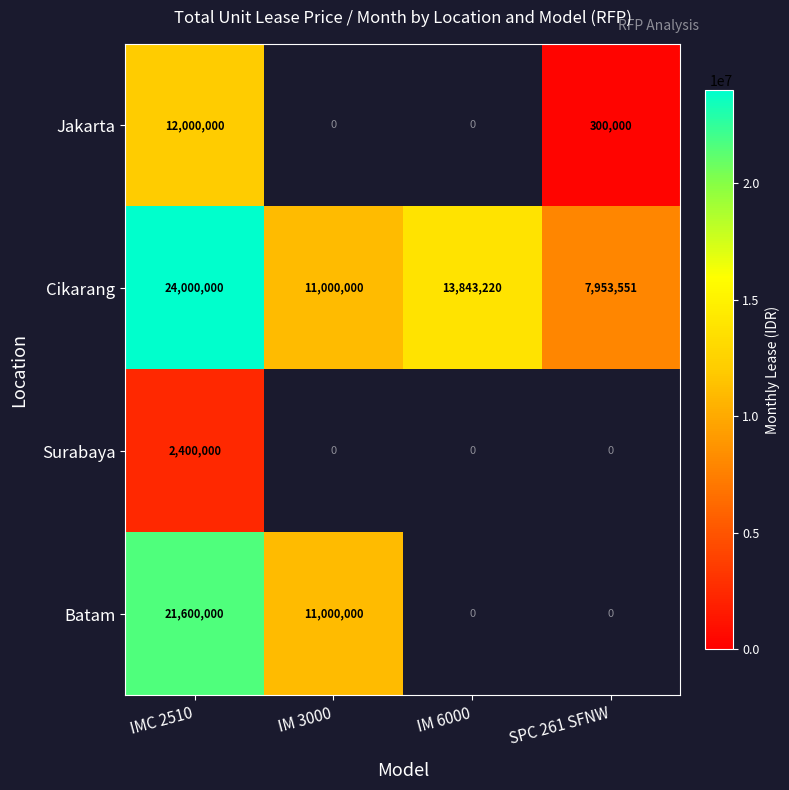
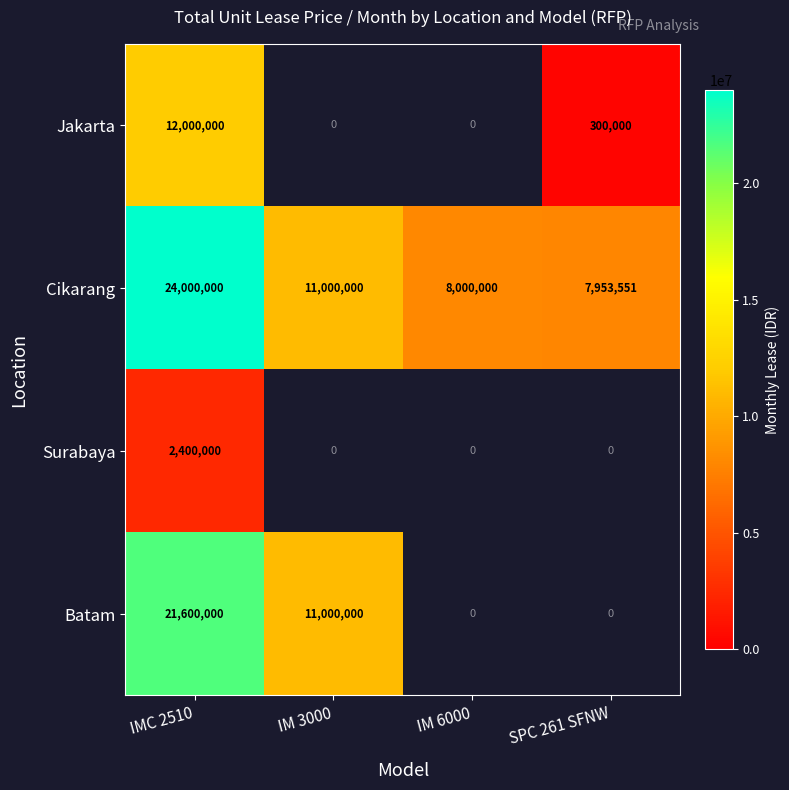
Cikarang, IM 6000: 13,843,220 -> 8,000,000
